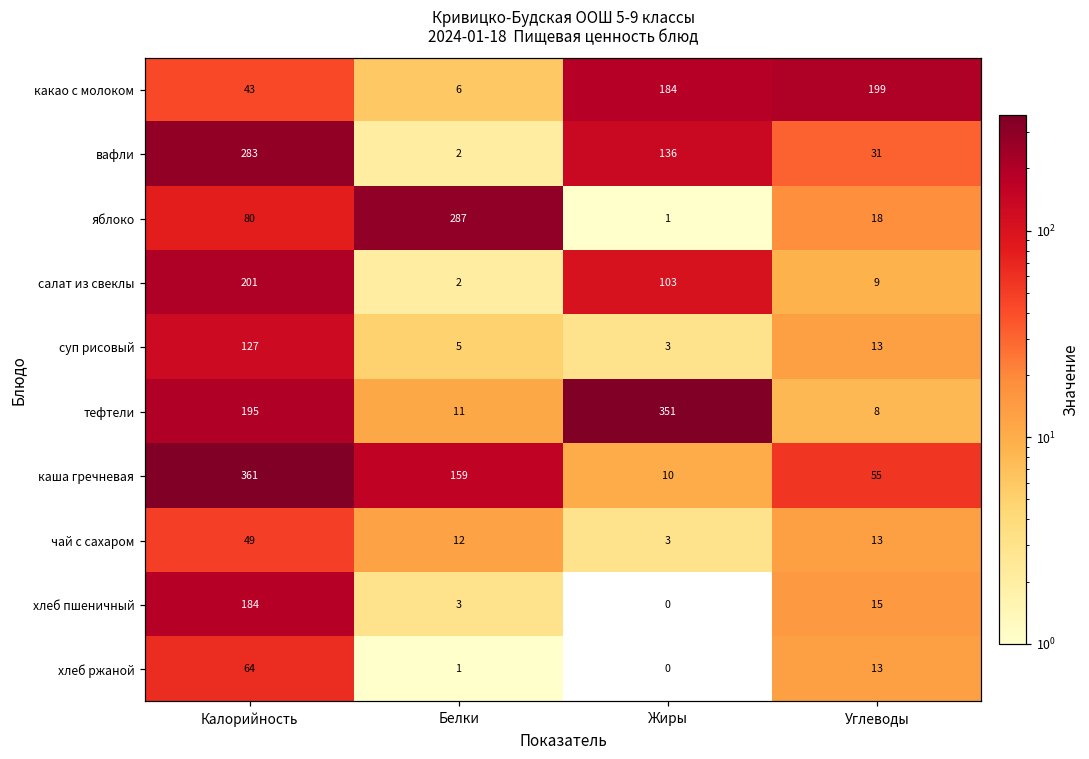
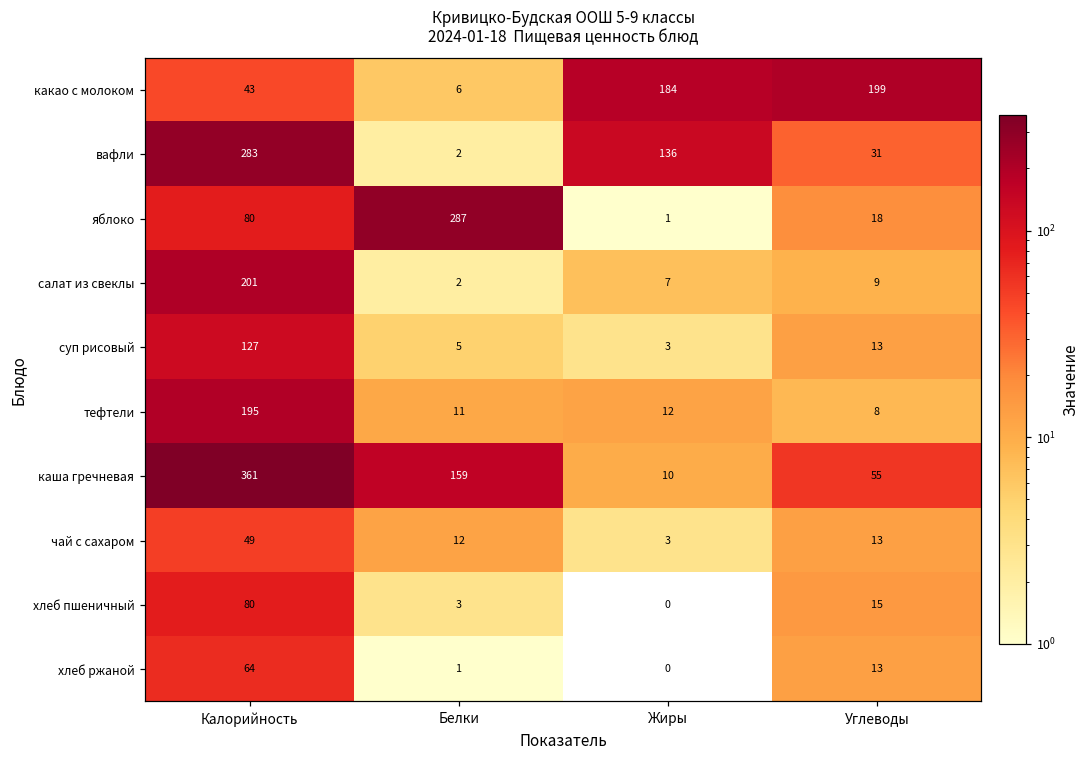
салат из свеклы, Жиры: 103 -> 7
тефтели, Жиры: 351 -> 12
хлеб пшеничный, Калорийность: 184 -> 80
